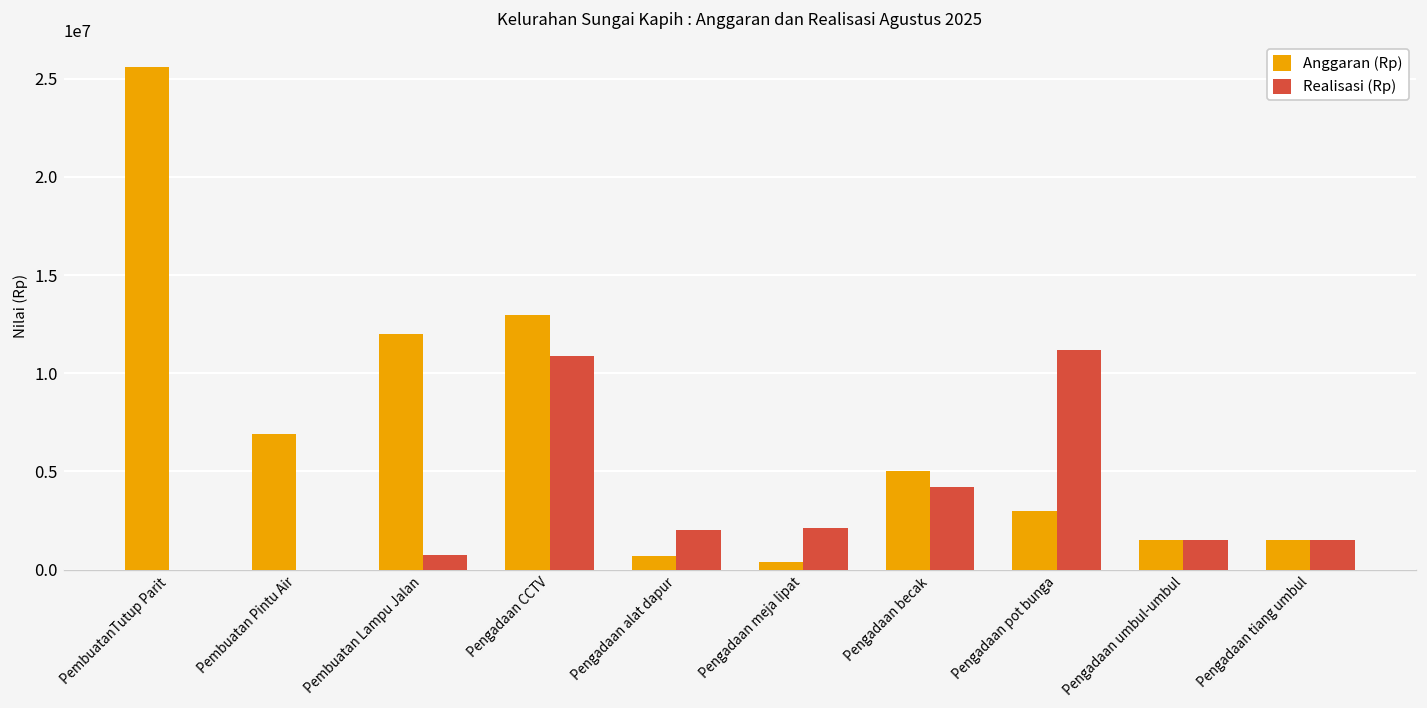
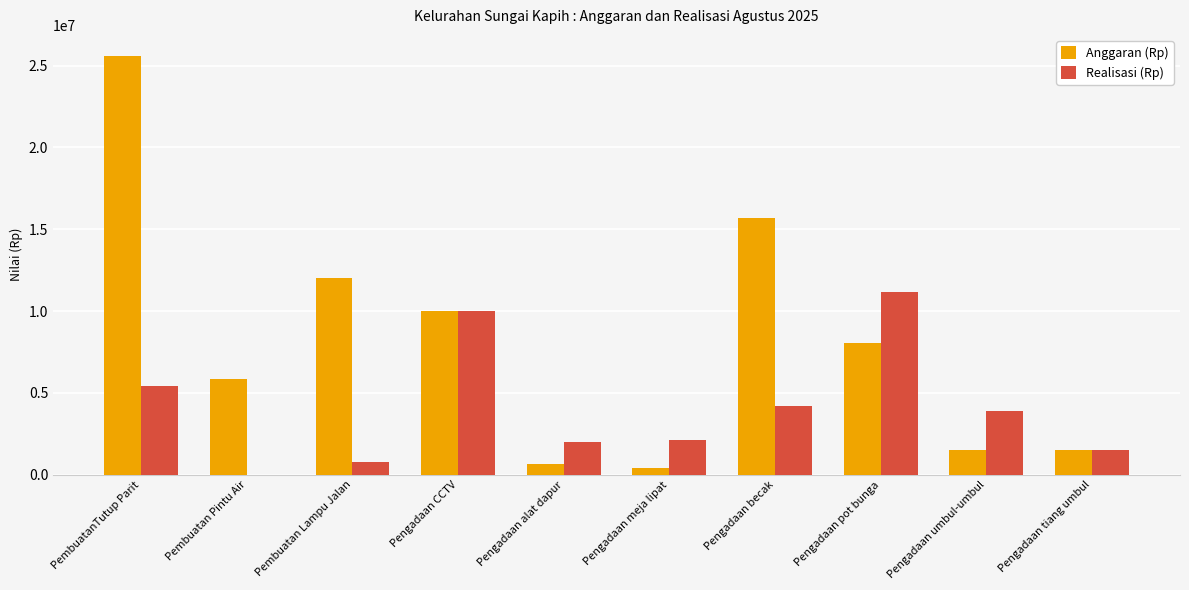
Realisasi (Rp), PembuatanTutup Parit: 0 -> 5400000
Anggaran (Rp), Pembuatan Pintu Air: 6900000 -> 5800000
Anggaran (Rp), Pengadaan CCTV: 13000000 -> 10000000
Realisasi (Rp), Pengadaan CCTV: 10900000 -> 10000000
Anggaran (Rp), Pengadaan becak: 5000000 -> 15700000
Anggaran (Rp), Pengadaan pot bunga: 3000000 -> 8100000
Realisasi (Rp), Pengadaan umbul-umbul: 1500000 -> 3900000
